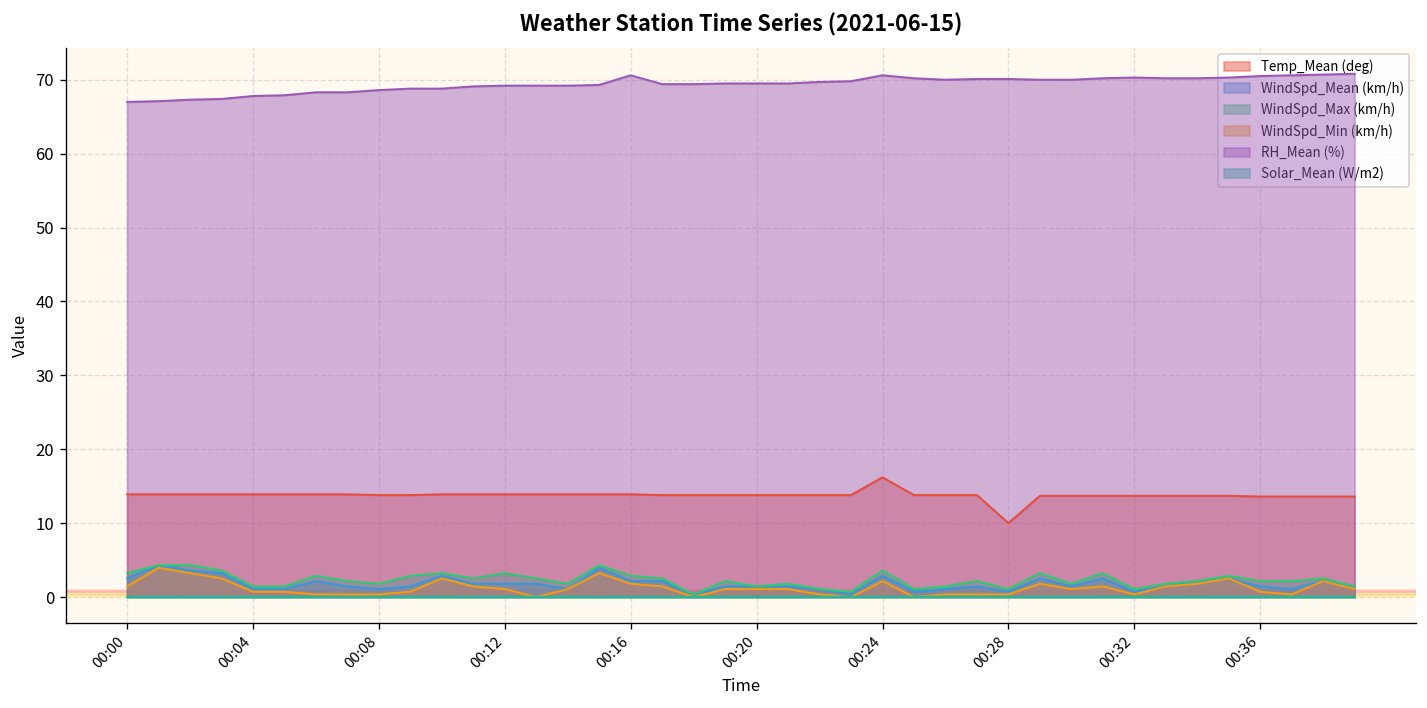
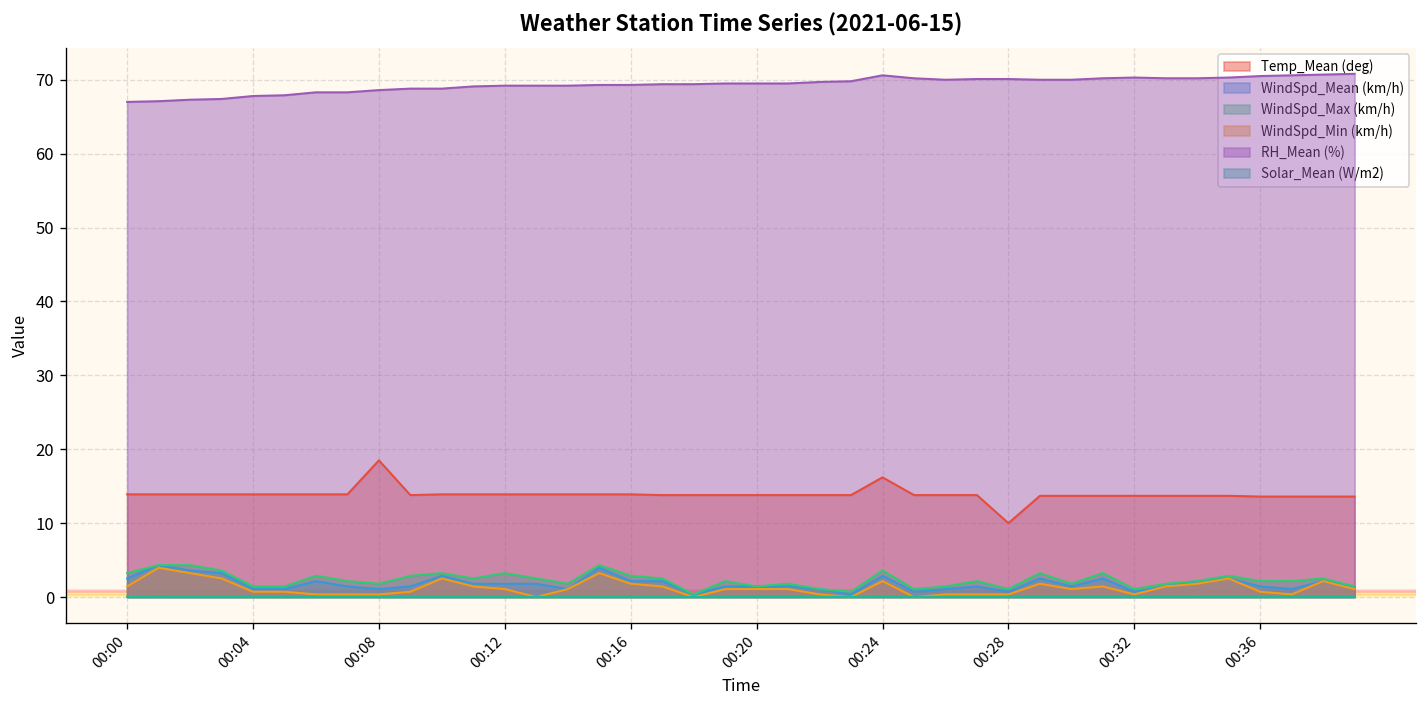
Temp_Mean (deg), 00:08: 14 -> 19
RH_Mean (%), 00:16: 71 -> 69
